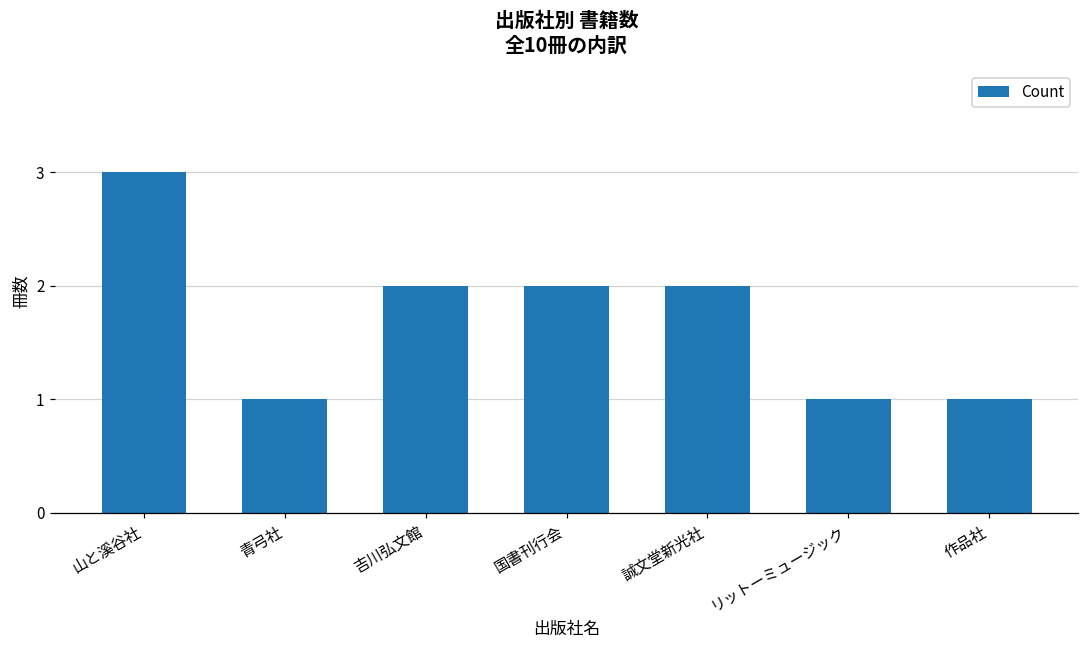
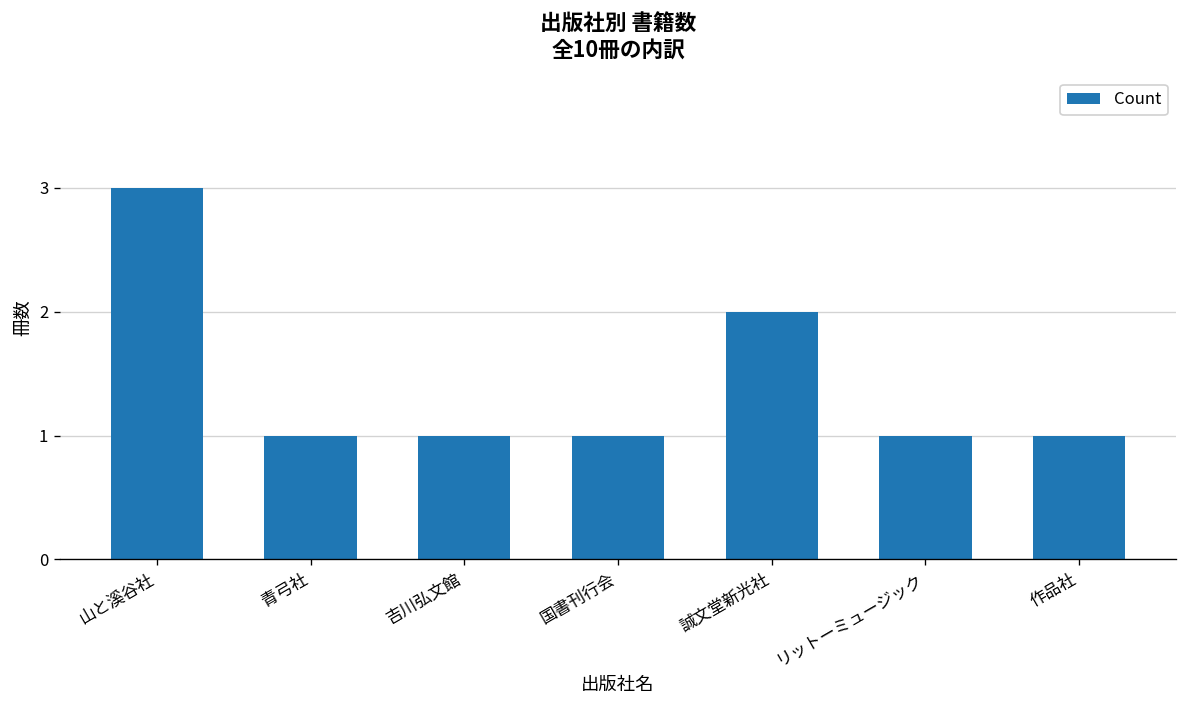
吉川弘文館: 2 -> 1
国書刊行会: 2 -> 1
